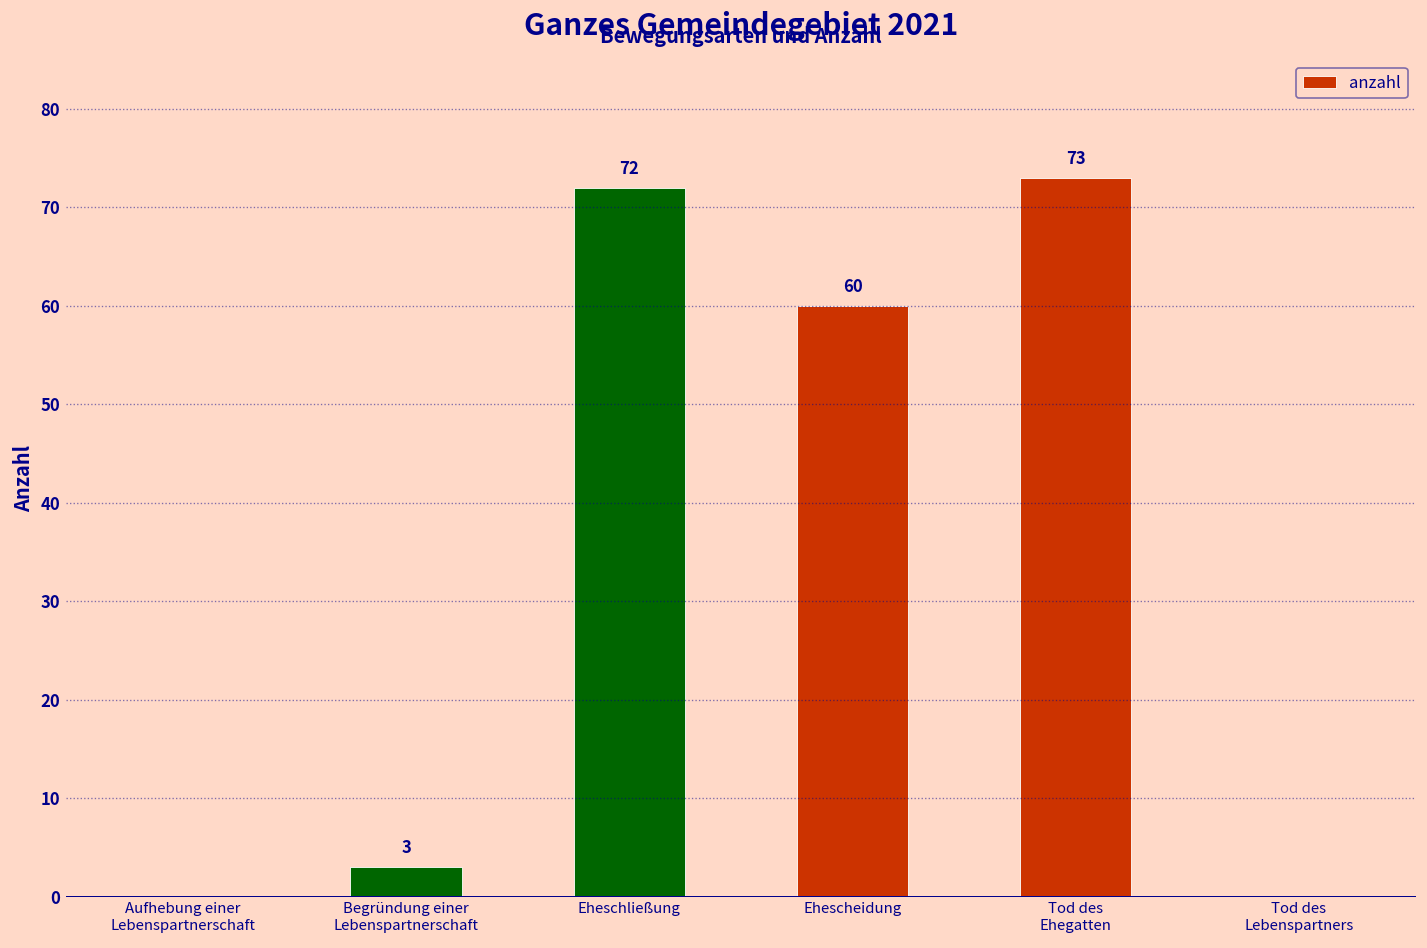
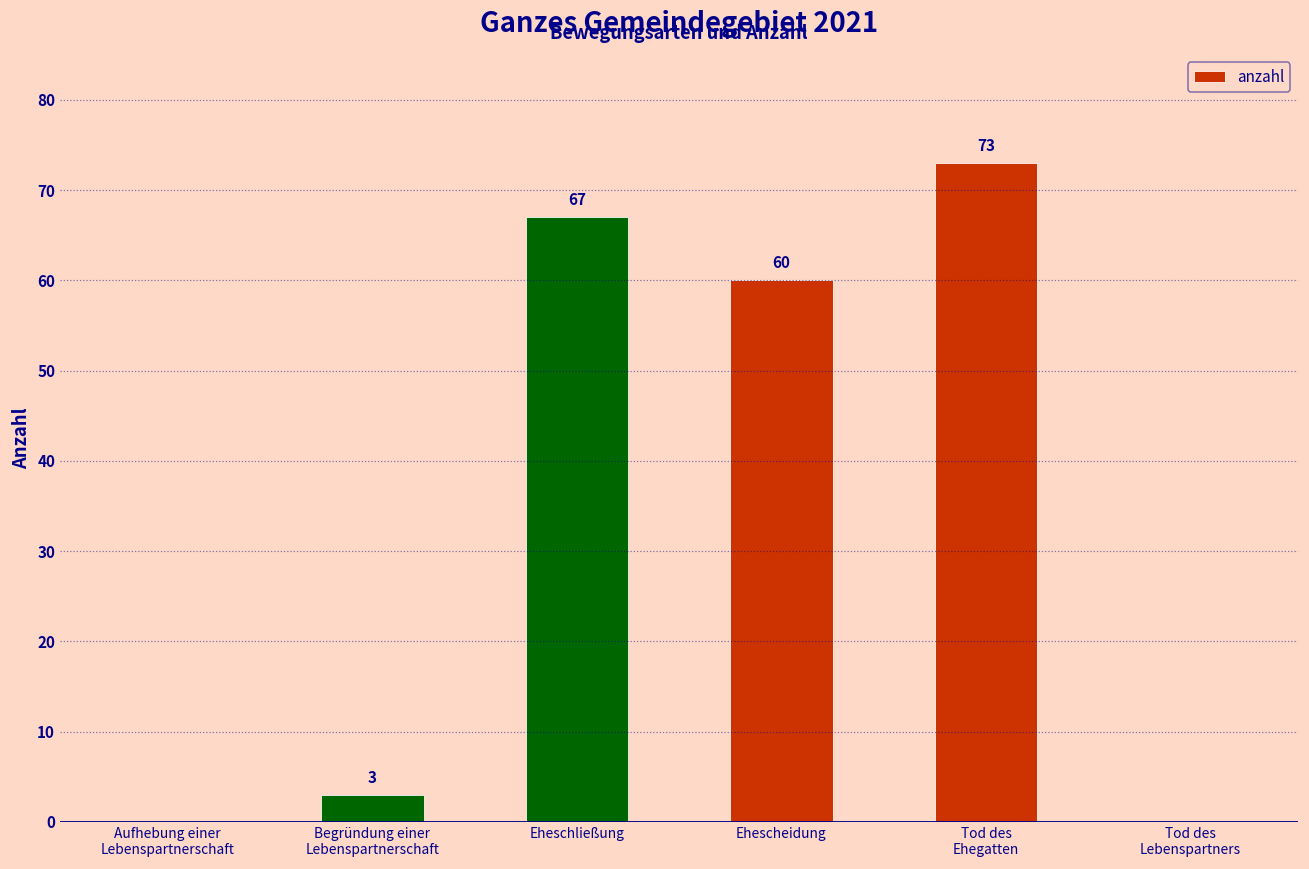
Eheschließung: 72 -> 67
